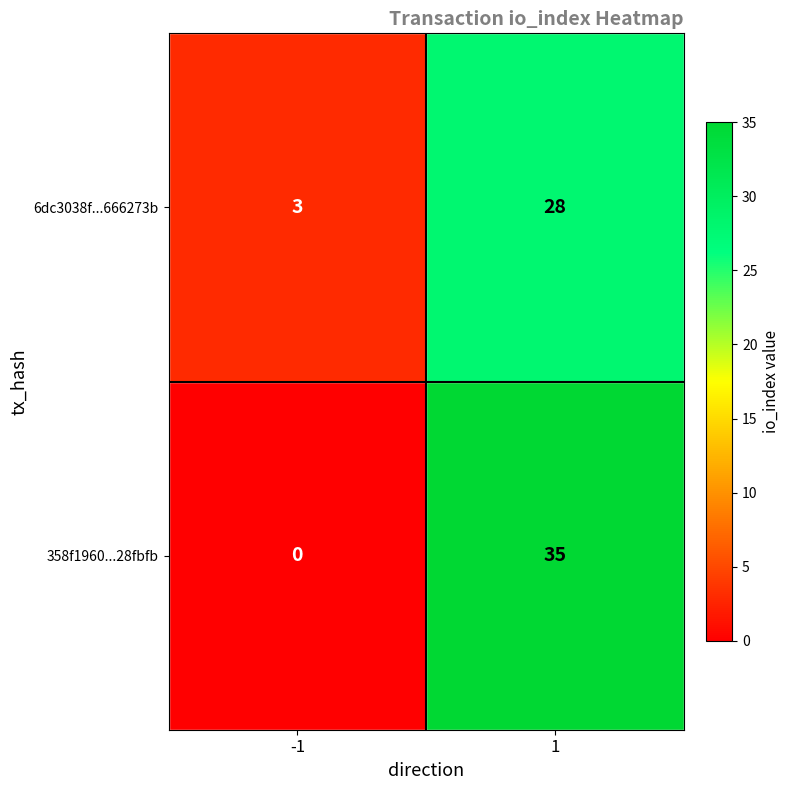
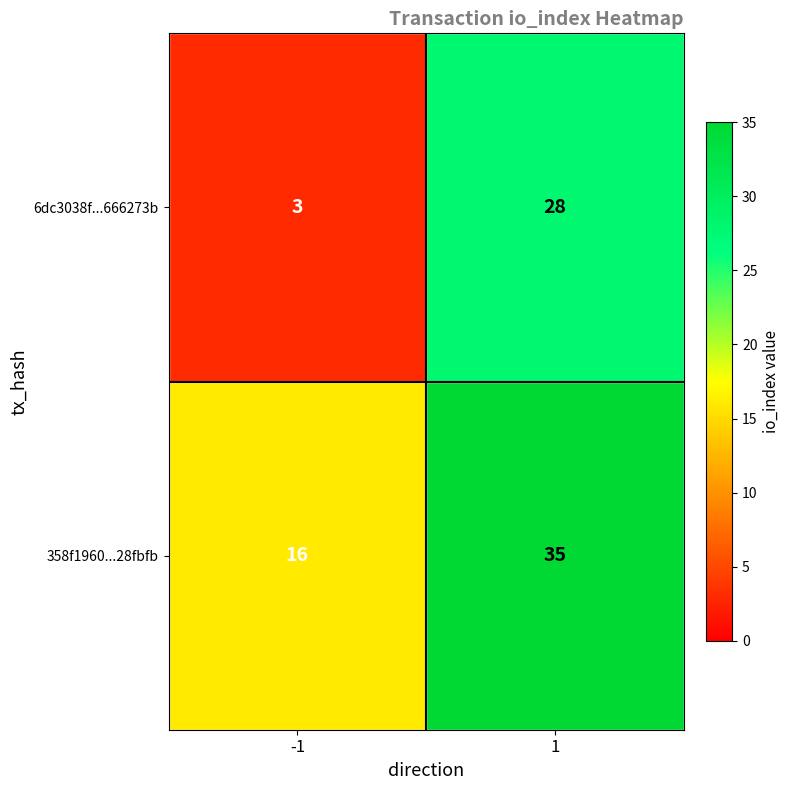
358f1960...28fbfb, -1: 0 -> 16
